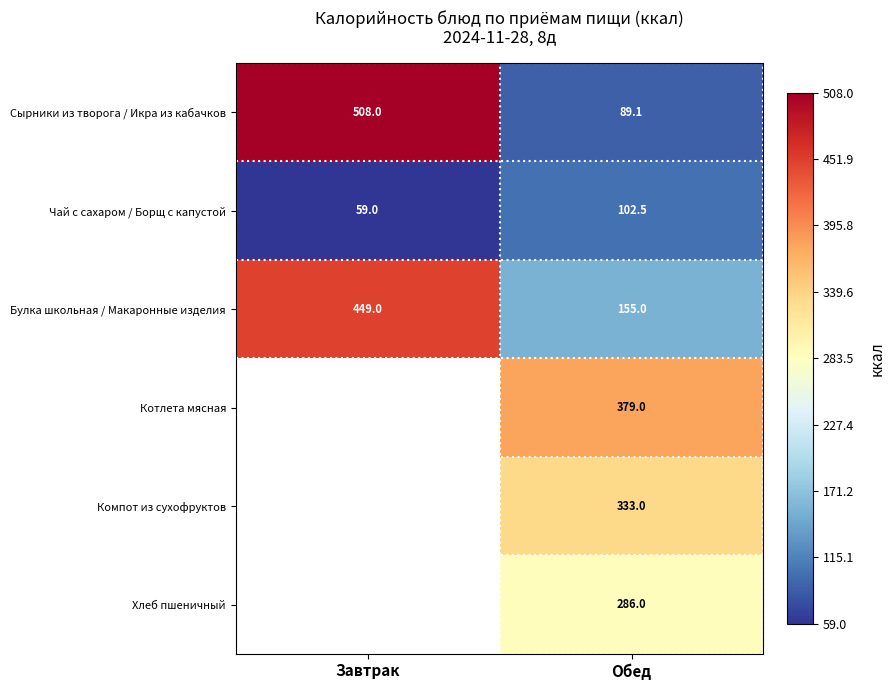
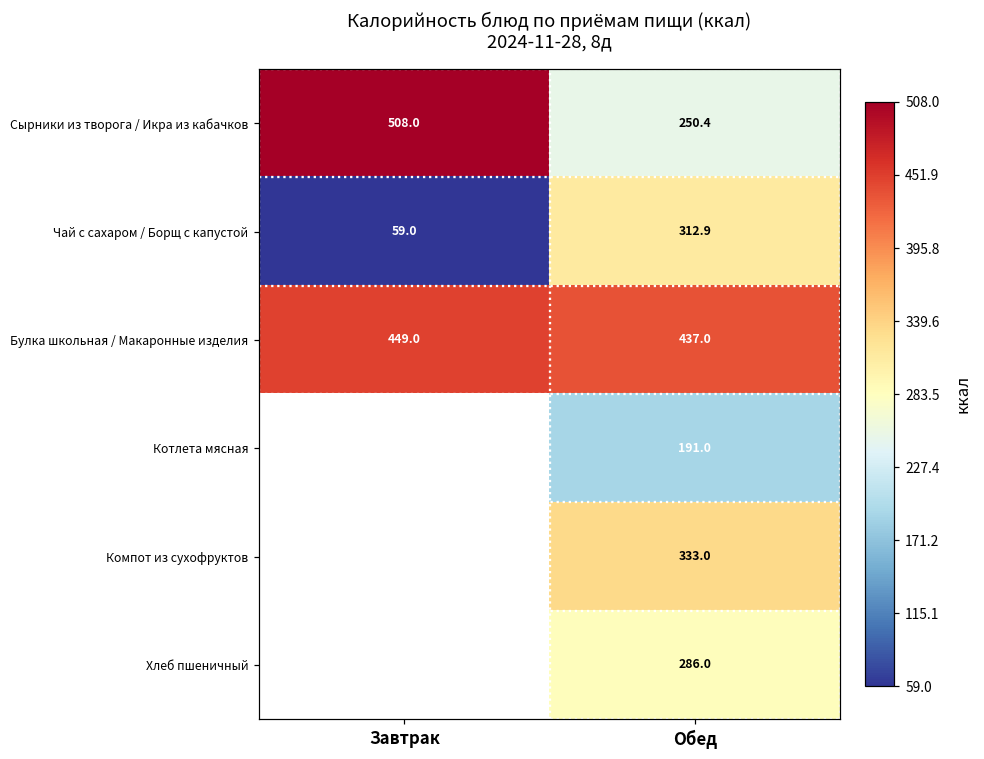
Сырники из творога / Икра из кабачков, Обед: 89.1 -> 250.4
Чай с сахаром / Борщ с капустой, Обед: 102.5 -> 312.9
Булка школьная / Макаронные изделия, Обед: 155.0 -> 437.0
Котлета мясная, Обед: 379.0 -> 191.0
